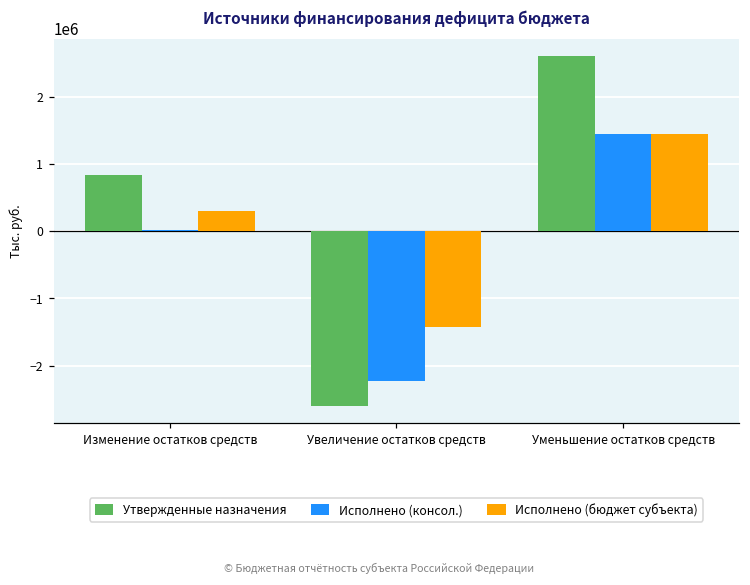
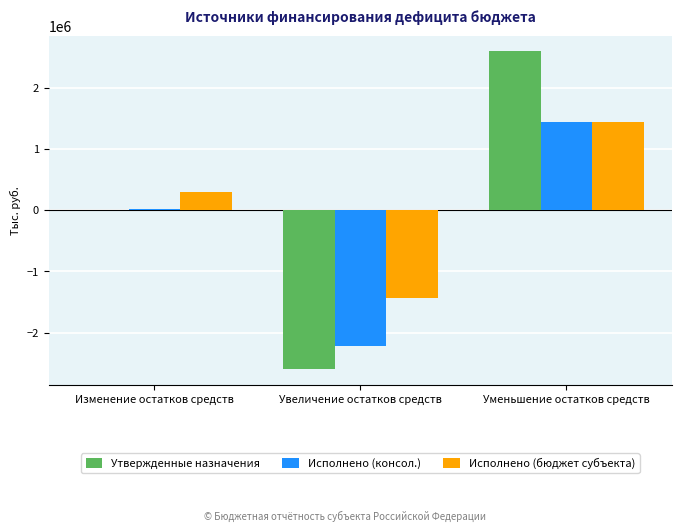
Утвержденные назначения, Изменение остатков средств: 800000 -> 0
